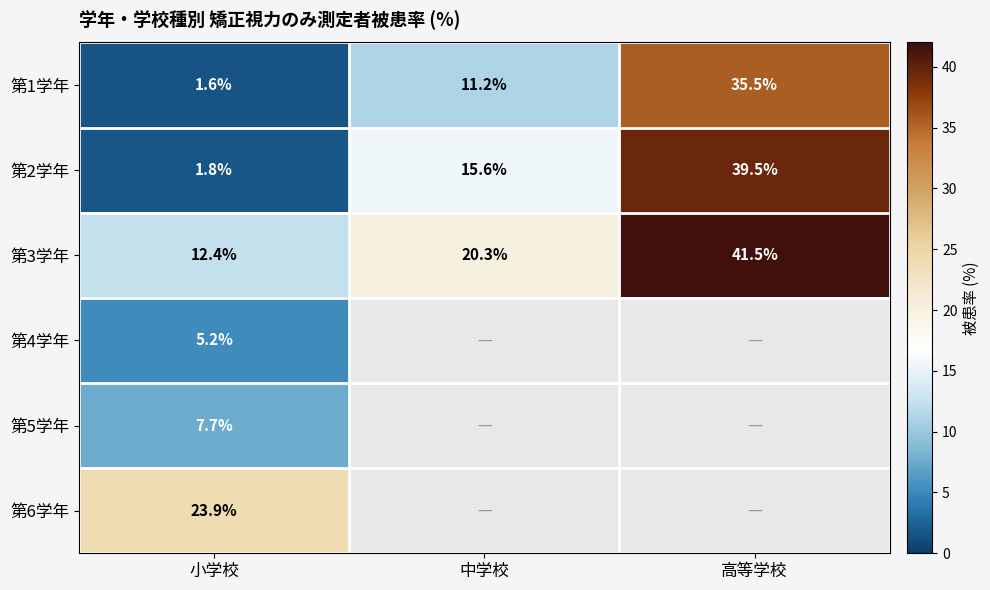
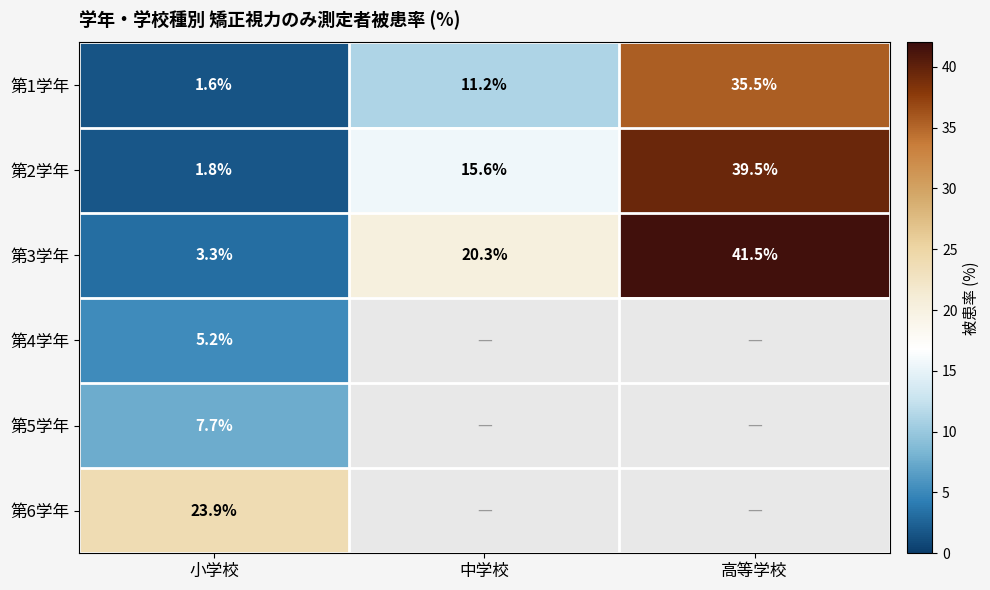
第3学年, 小学校: 12.4% -> 3.3%
